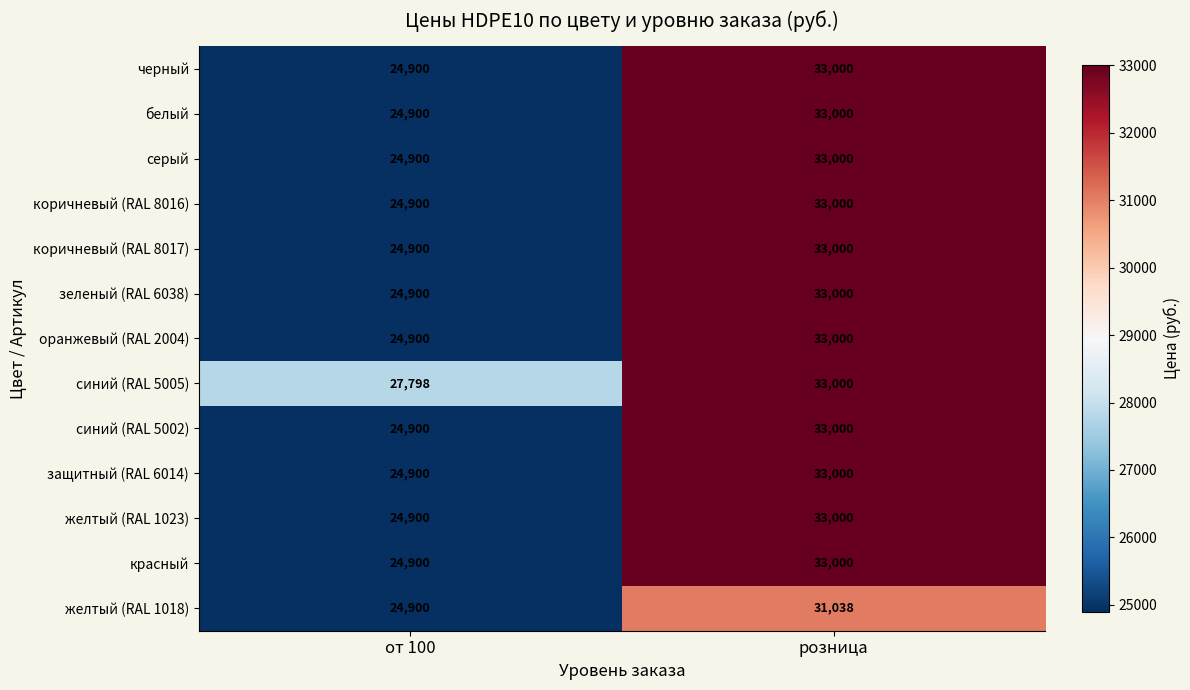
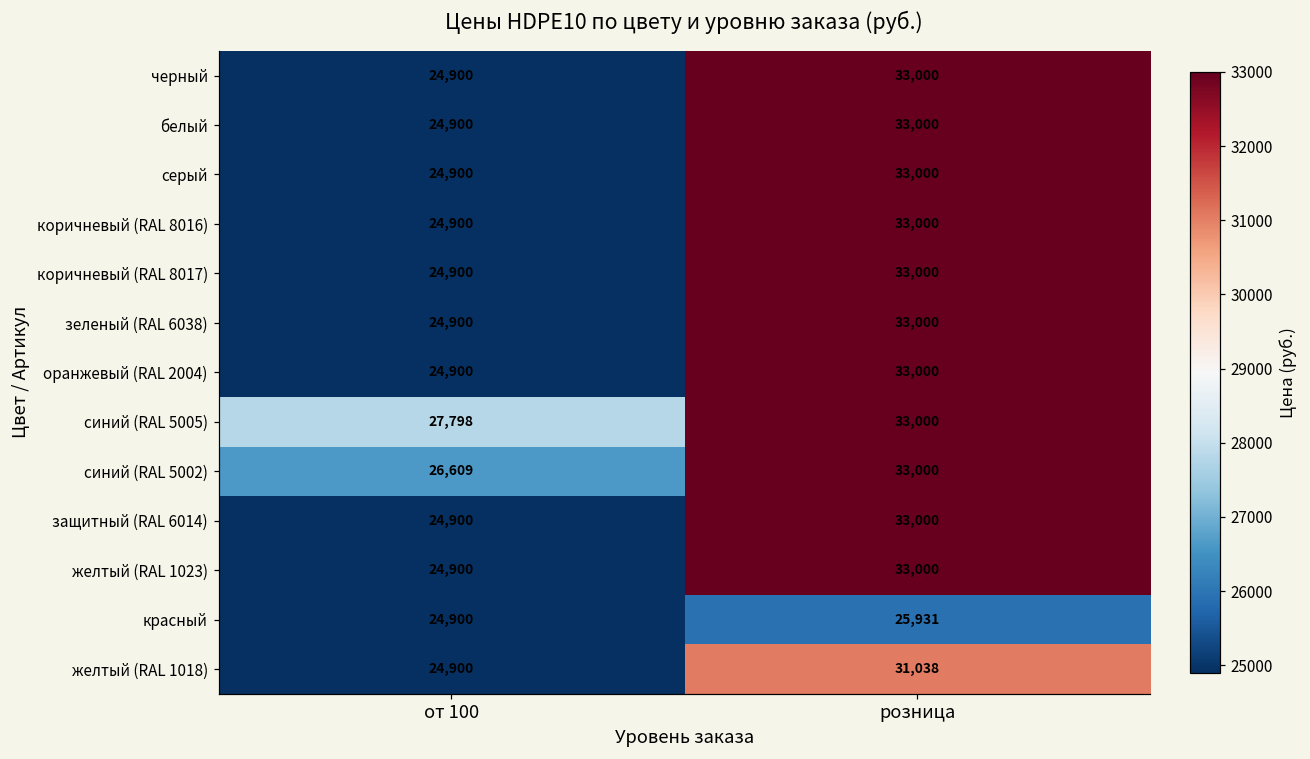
синий (RAL 5002), от 100: 24,900 -> 26,609
красный, розница: 33,000 -> 25,931
